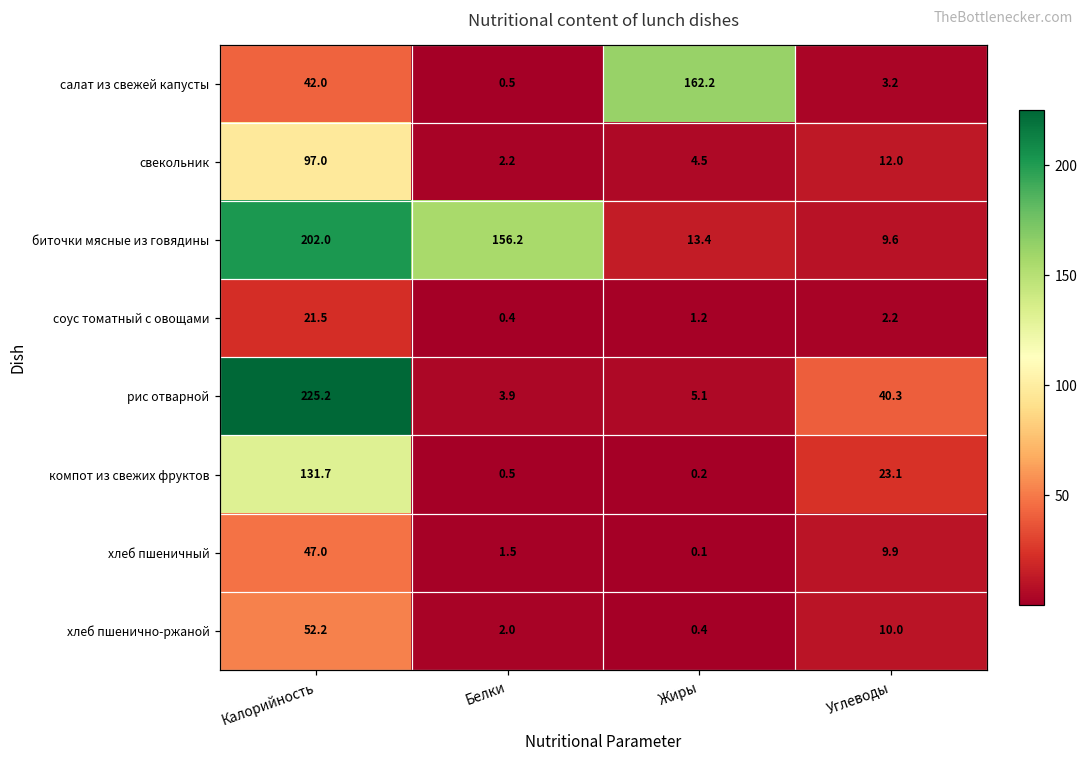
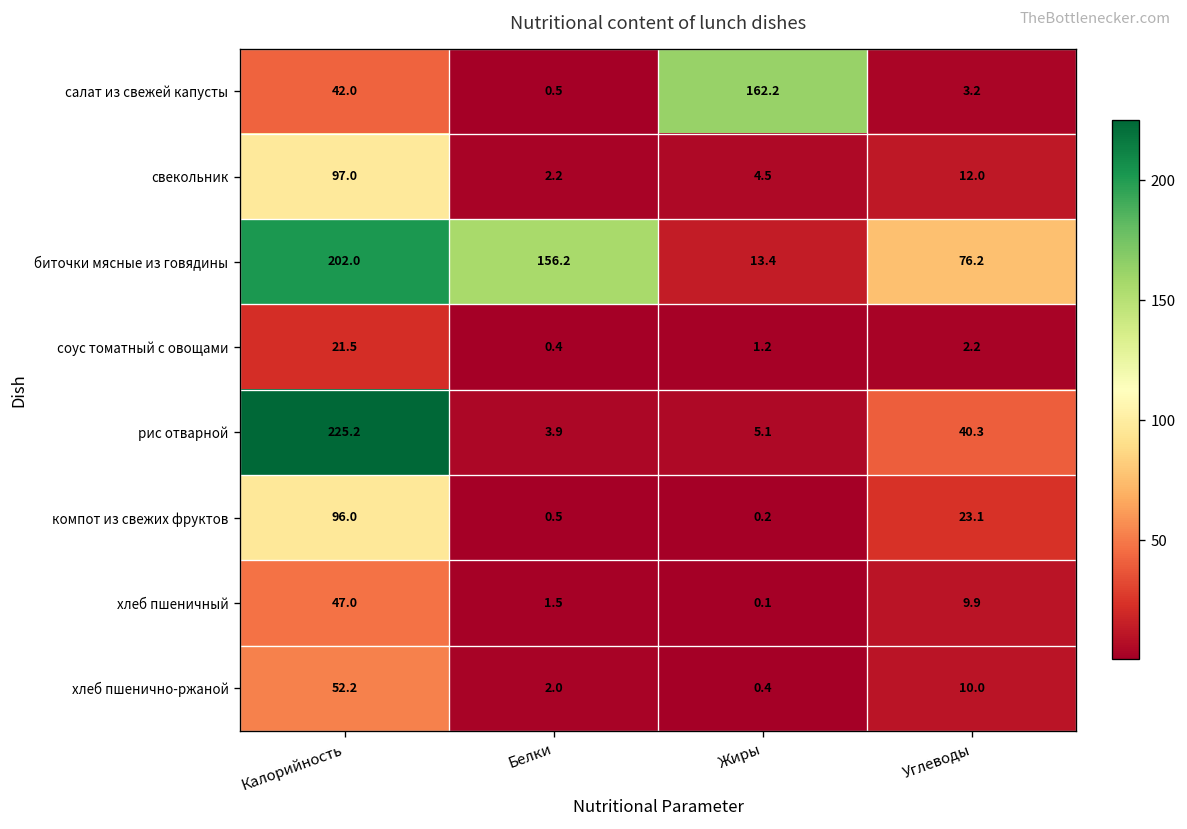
биточки мясные из говядины, Углеводы: 9.6 -> 76.2
компот из свежих фруктов, Калорийность: 131.7 -> 96.0
